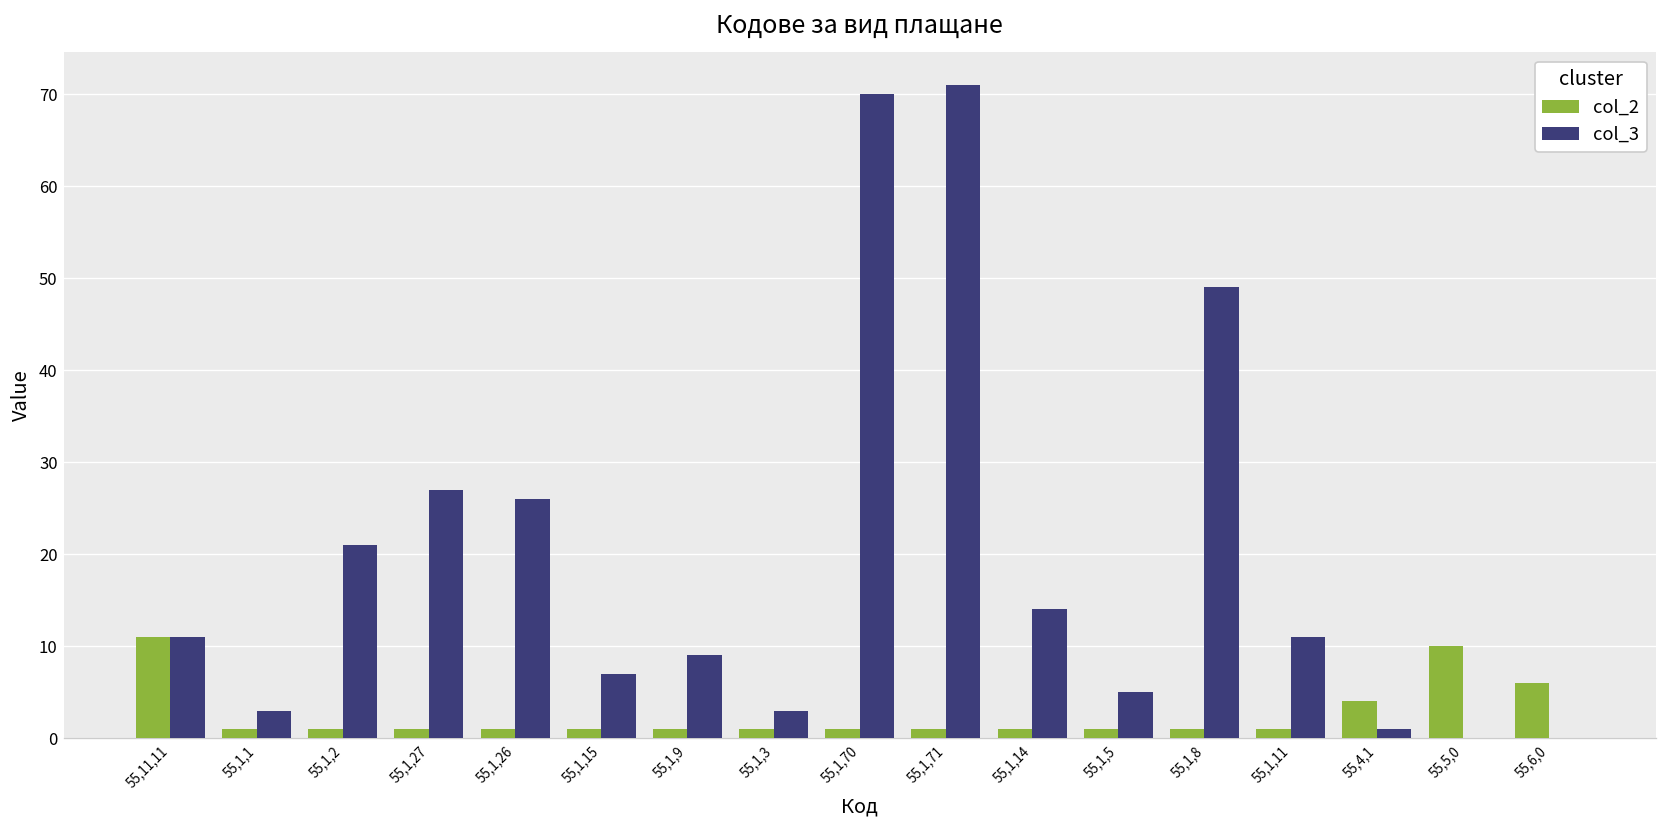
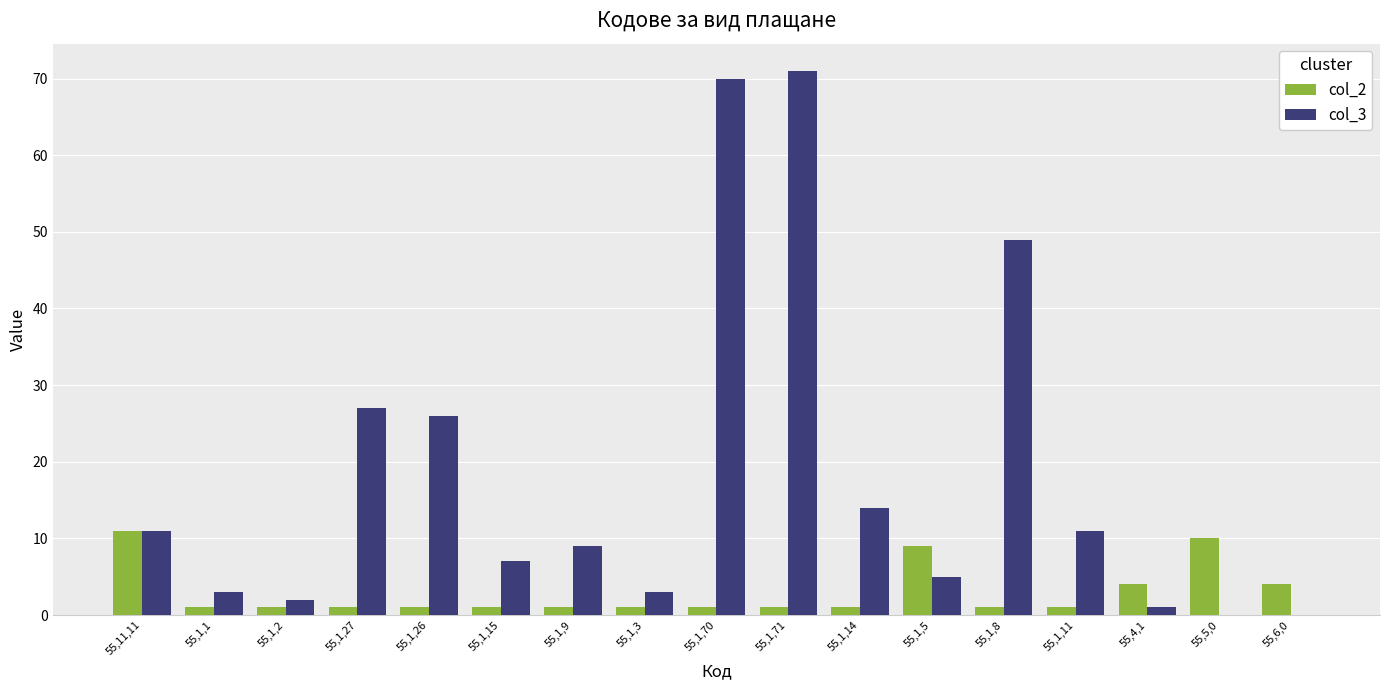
col_3, 55,1,2: 21 -> 2
col_2, 55,1,5: 1 -> 9
col_2, 55,6,0: 6 -> 4
